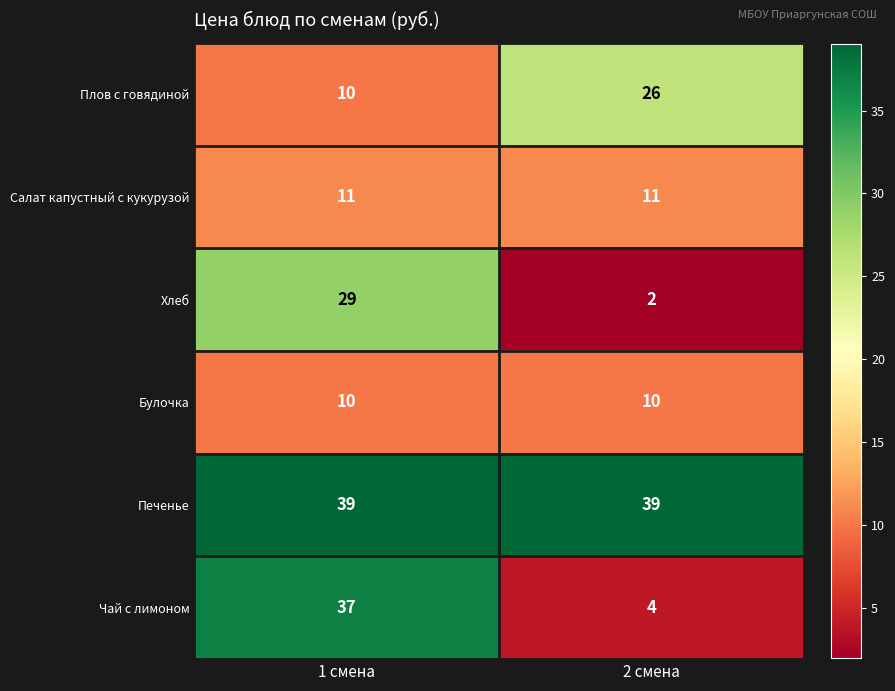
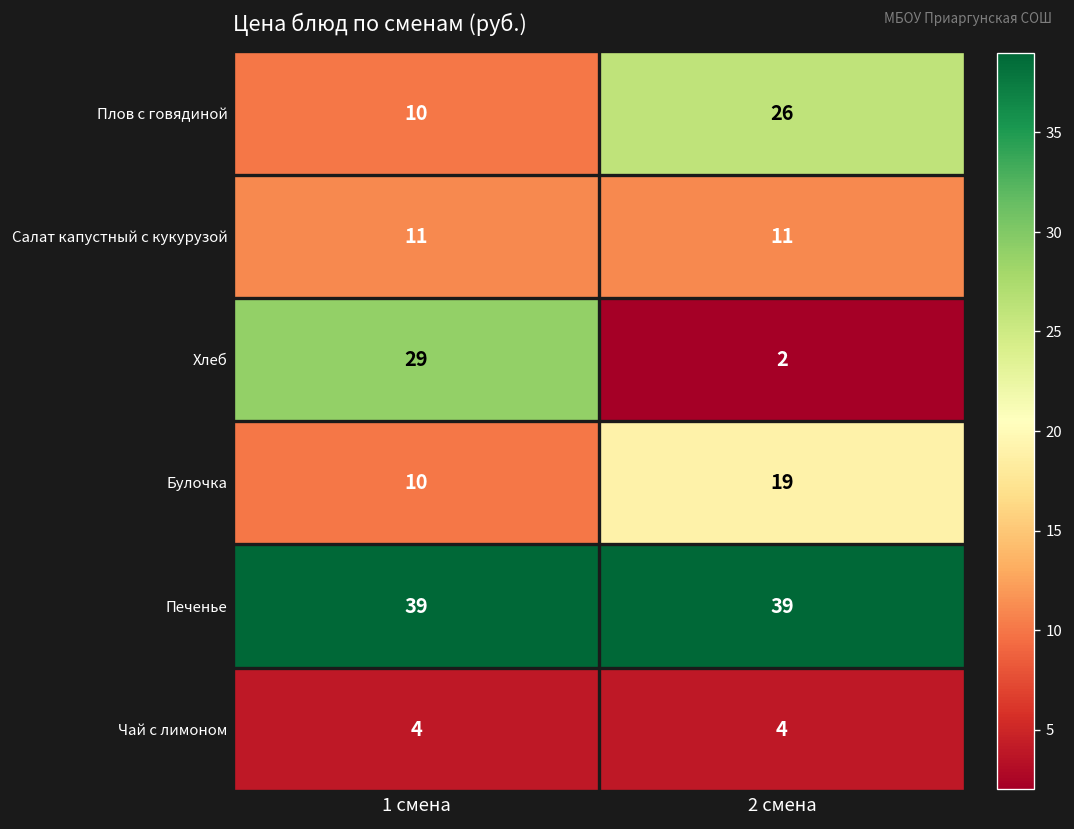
Булочка, 2 смена: 10 -> 19
Чай с лимоном, 1 смена: 37 -> 4
